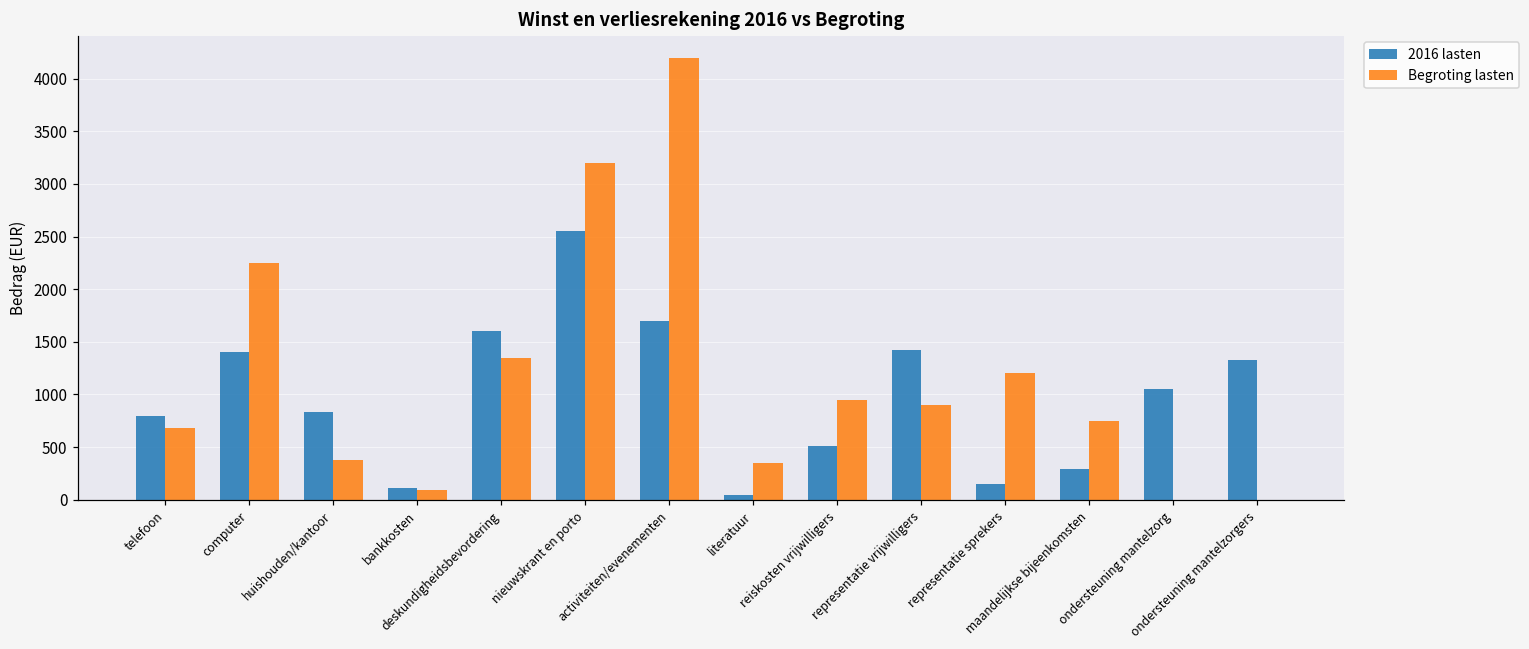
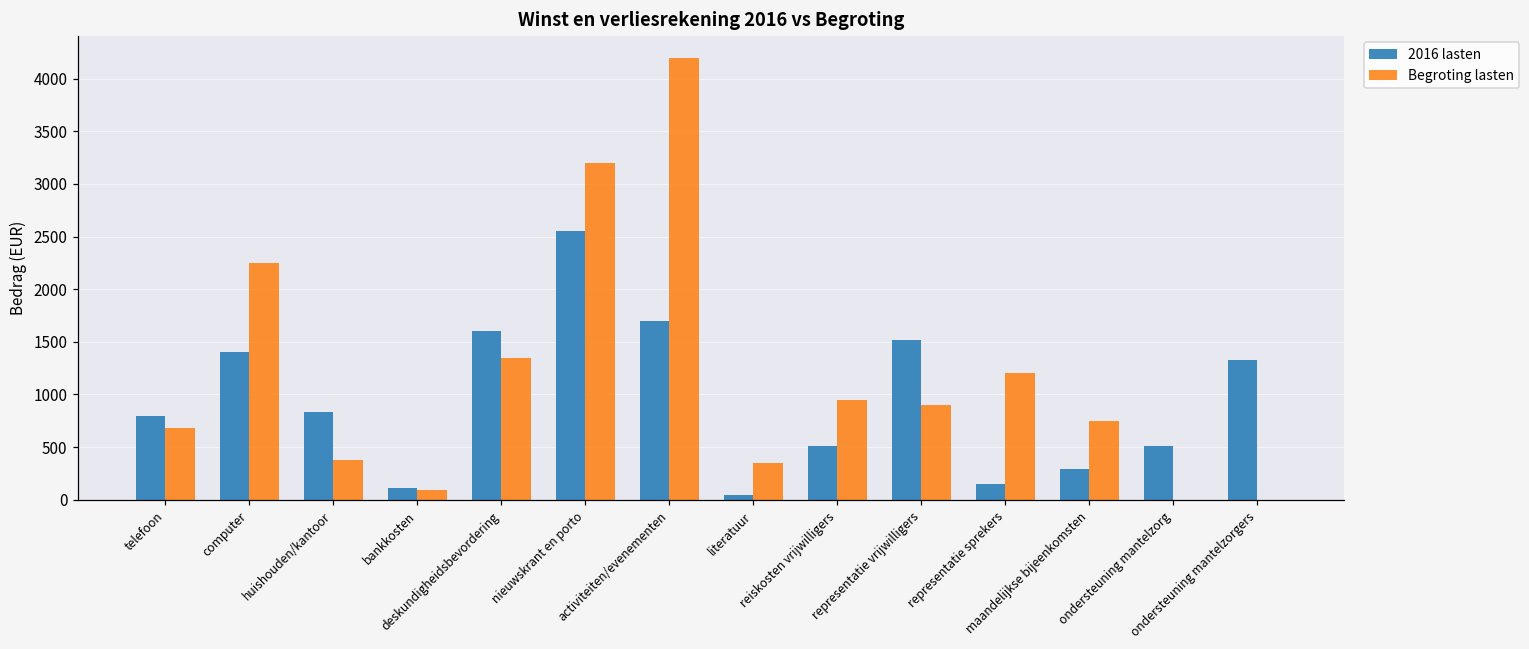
2016 lasten, representatie vrijwilligers: 1400 -> 1500
2016 lasten, ondersteuning mantelzorg: 1000 -> 500
